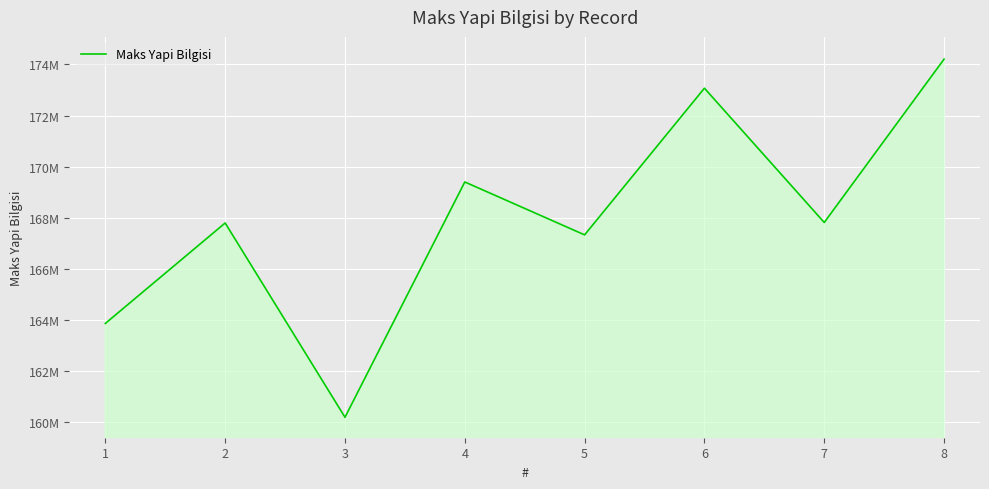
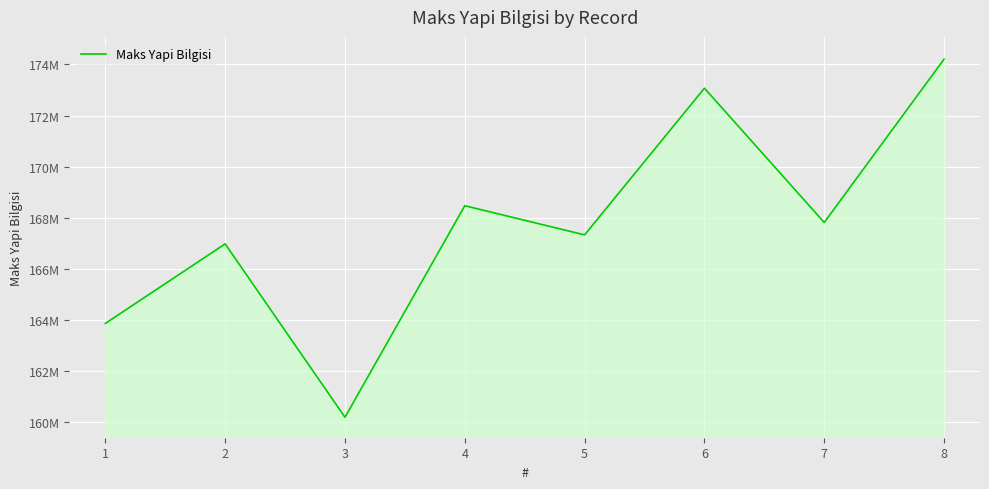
2: 167800000 -> 167000000
4: 169400000 -> 168500000
